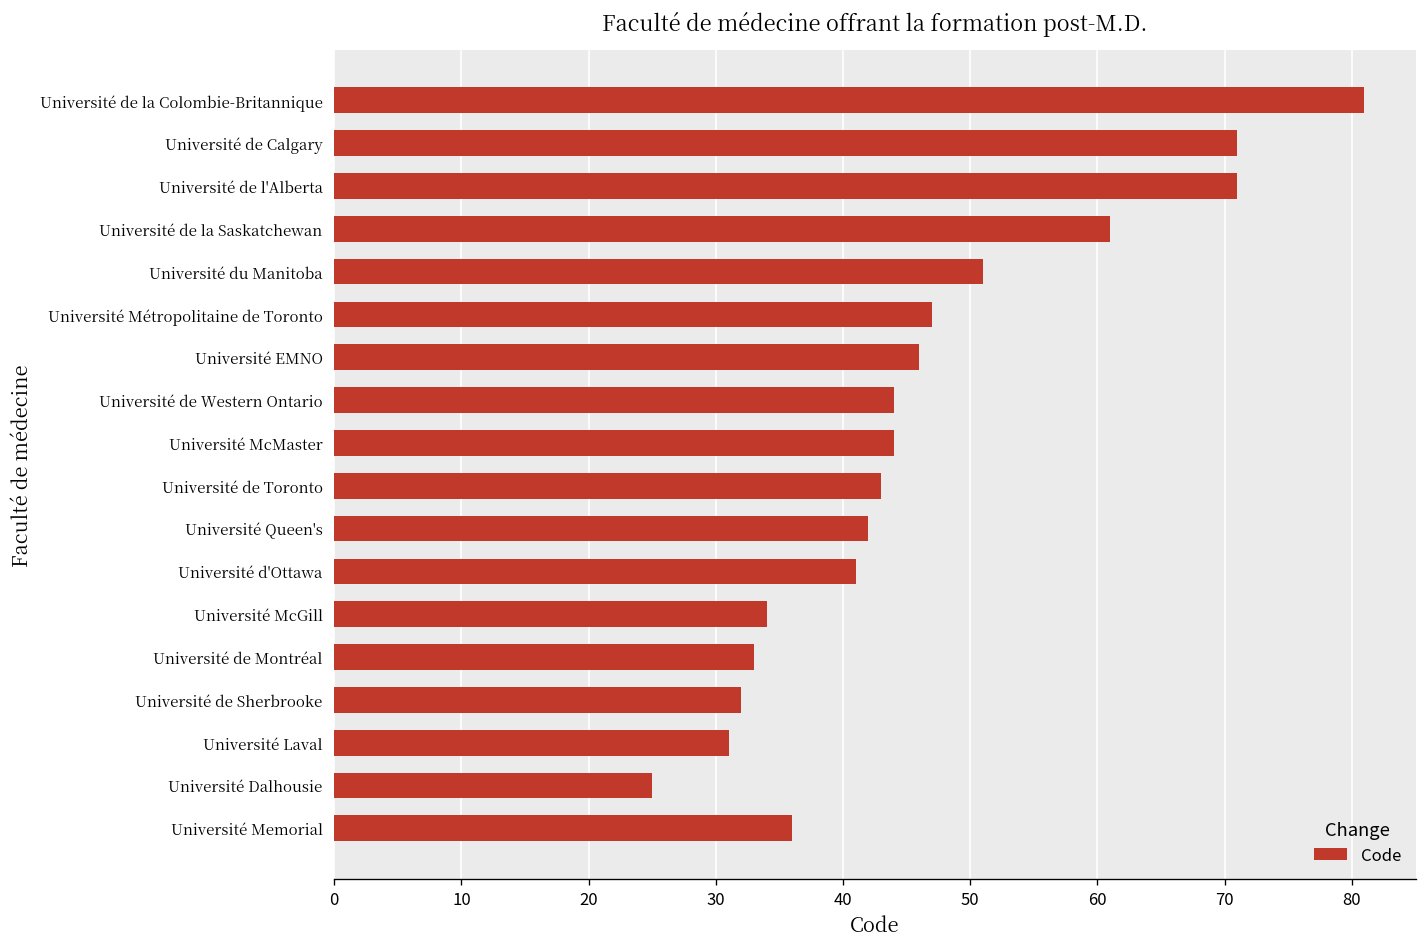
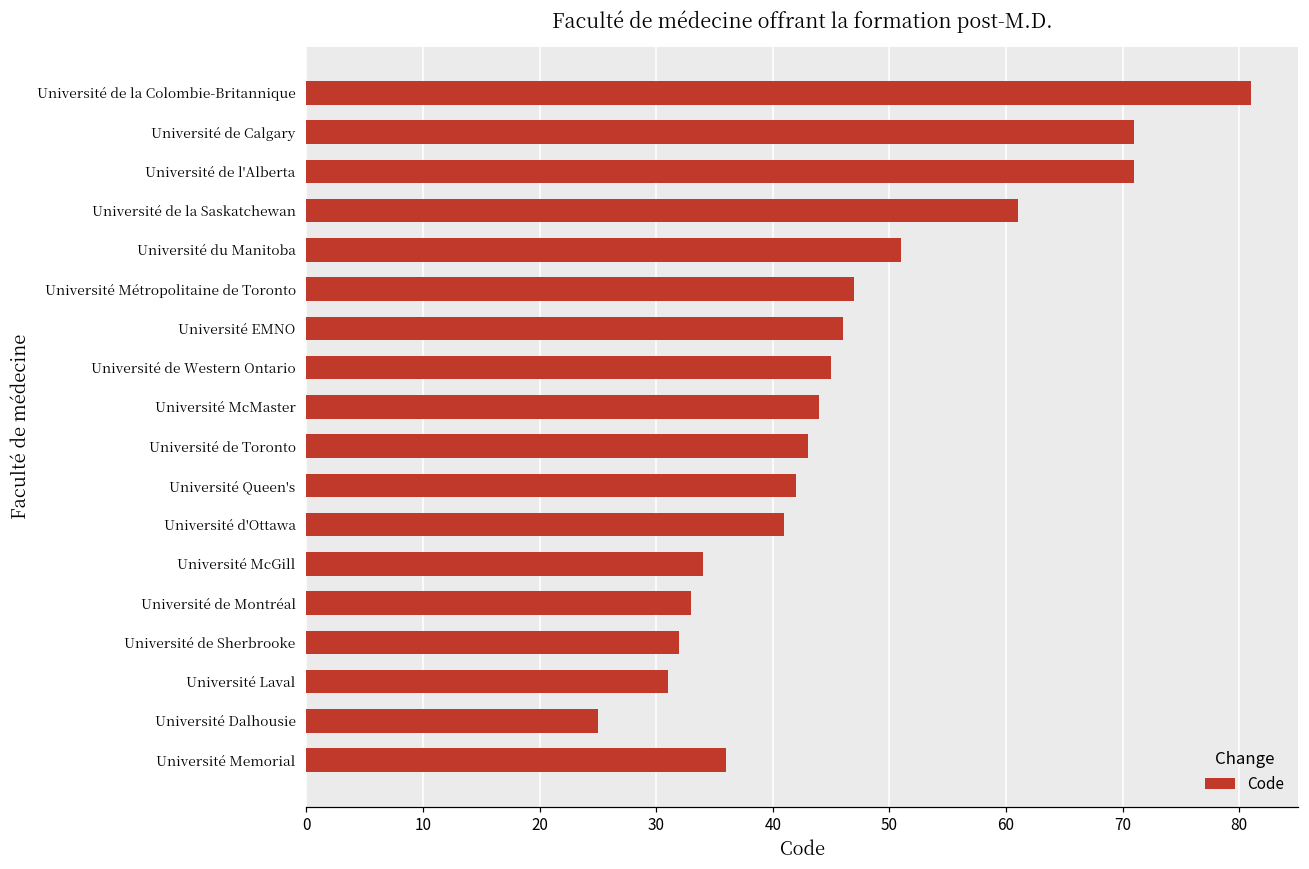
Université de Western Ontario: 44 -> 45
